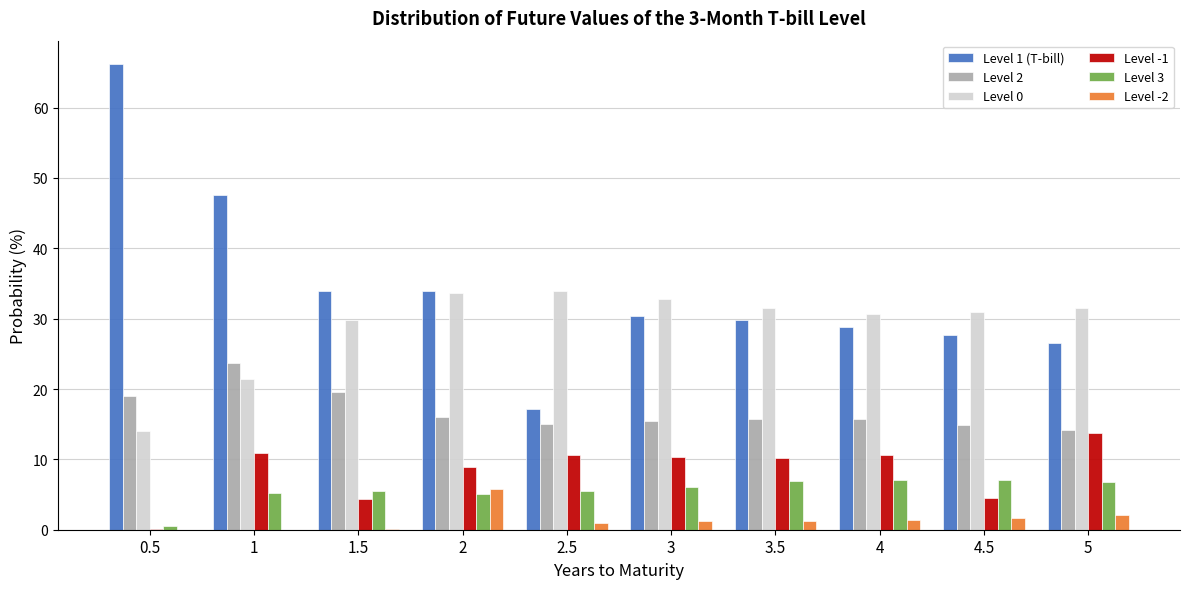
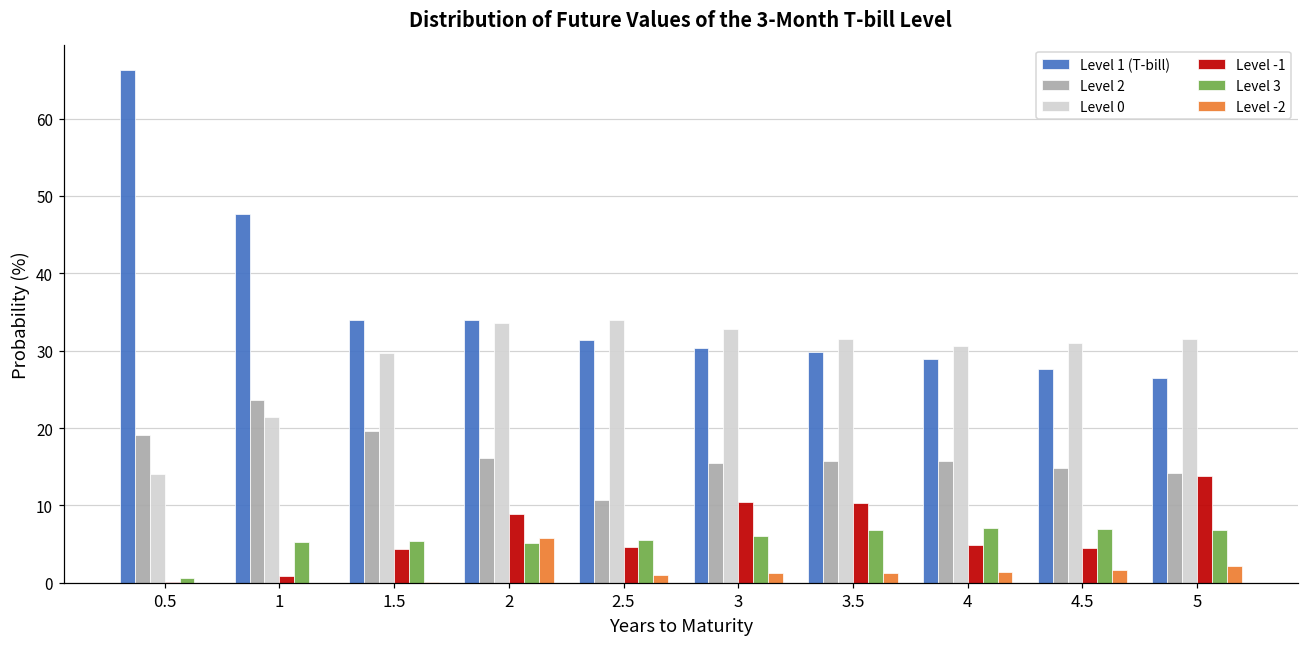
Level -1, 1: 11 -> 1
Level 1 (T-bill), 2.5: 17 -> 31
Level 2, 2.5: 15 -> 11
Level -1, 2.5: 11 -> 5
Level -1, 4: 11 -> 5
